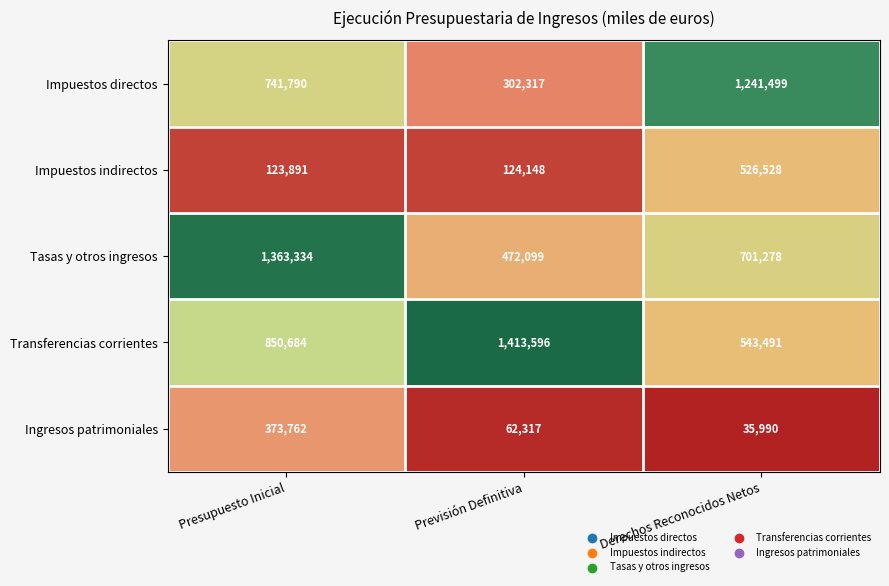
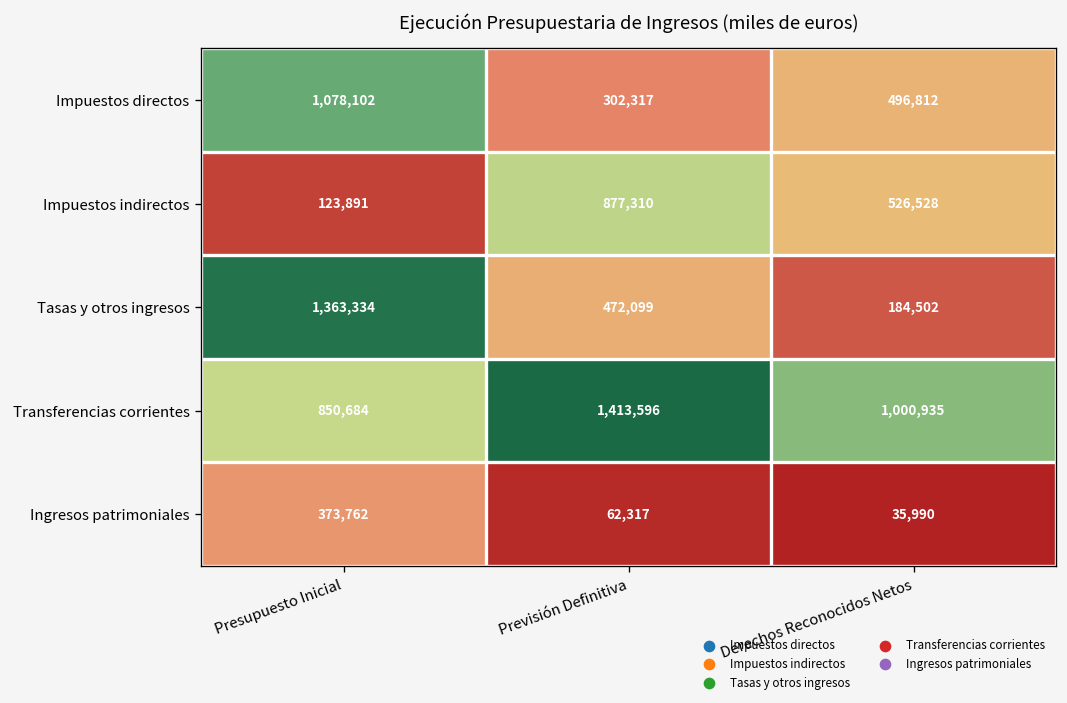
Impuestos directos, Presupuesto Inicial: 741,790 -> 1,078,102
Impuestos directos, Derechos Reconocidos Netos: 1,241,499 -> 496,812
Impuestos indirectos, Previsión Definitiva: 124,148 -> 877,310
Tasas y otros ingresos, Derechos Reconocidos Netos: 701,278 -> 184,502
Transferencias corrientes, Derechos Reconocidos Netos: 543,491 -> 1,000,935
